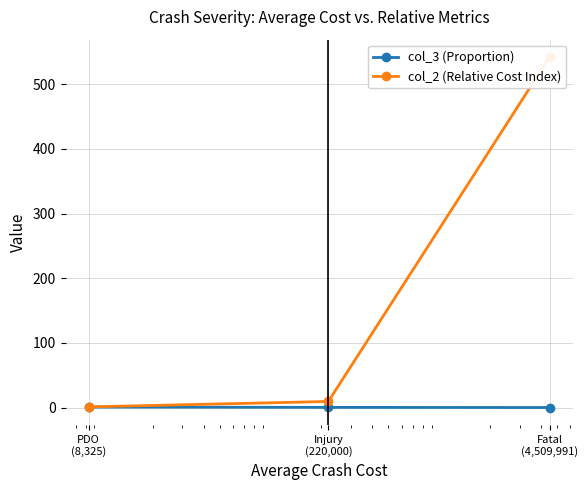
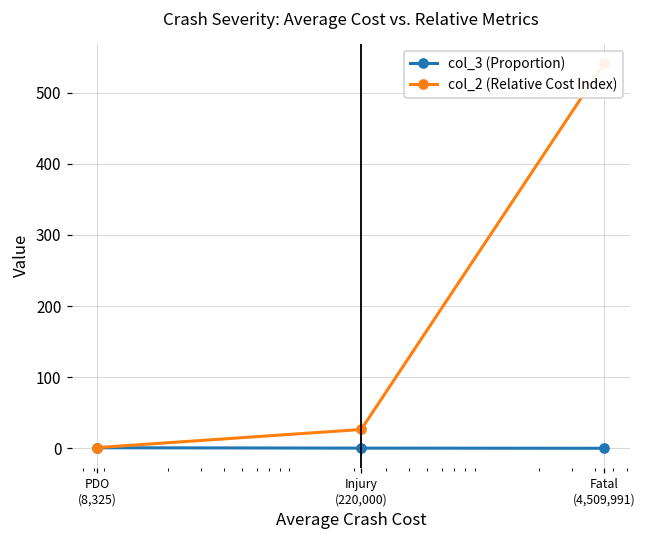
col_2 (Relative Cost Index), Injury (220,000): 10 -> 30
